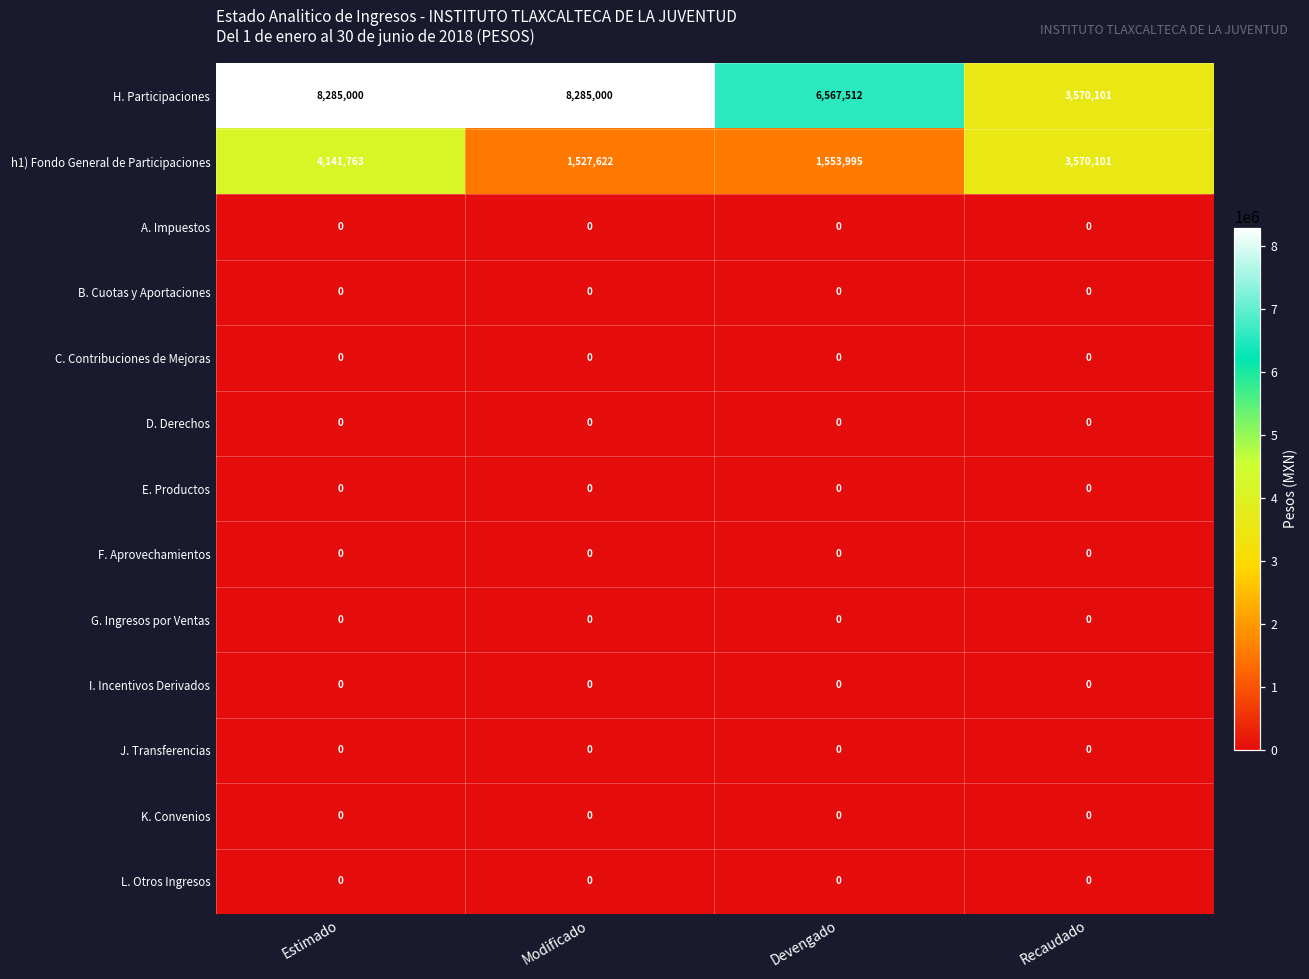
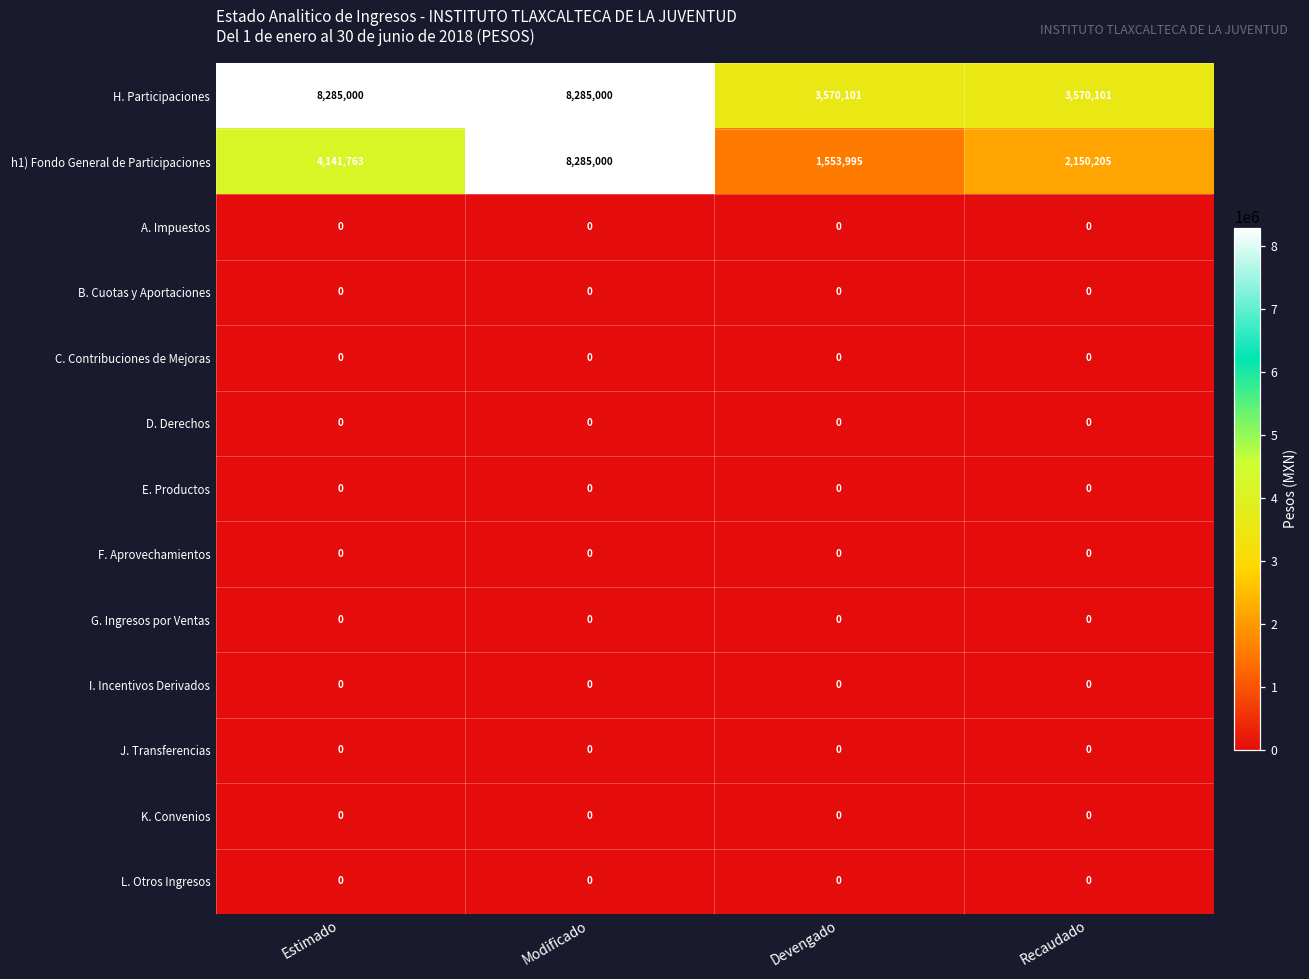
H. Participaciones, Devengado: 6,567,512 -> 3,570,101
h1) Fondo General de Participaciones, Modificado: 1,527,622 -> 8,285,000
h1) Fondo General de Participaciones, Recaudado: 3,570,101 -> 2,150,205
